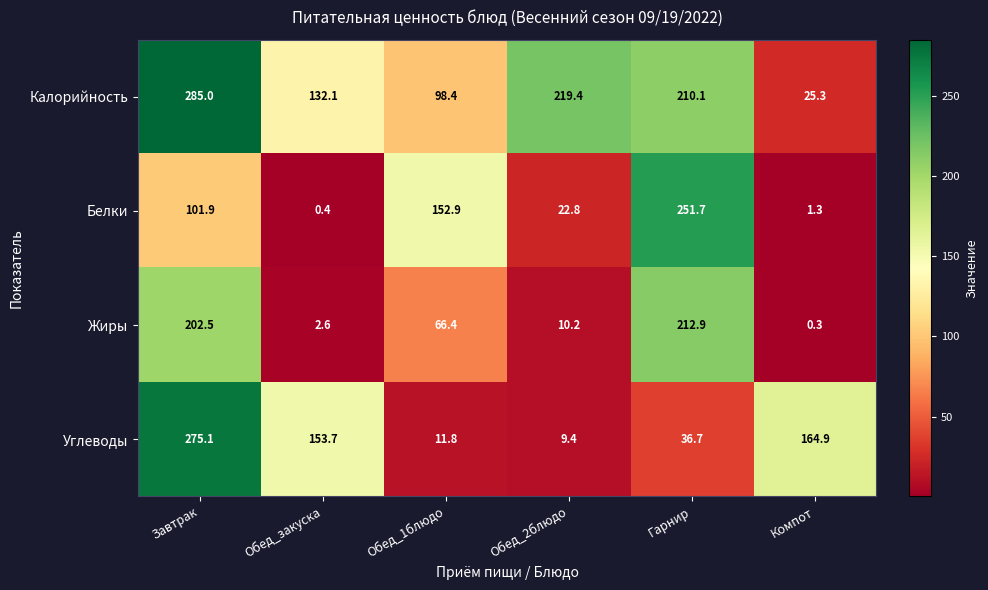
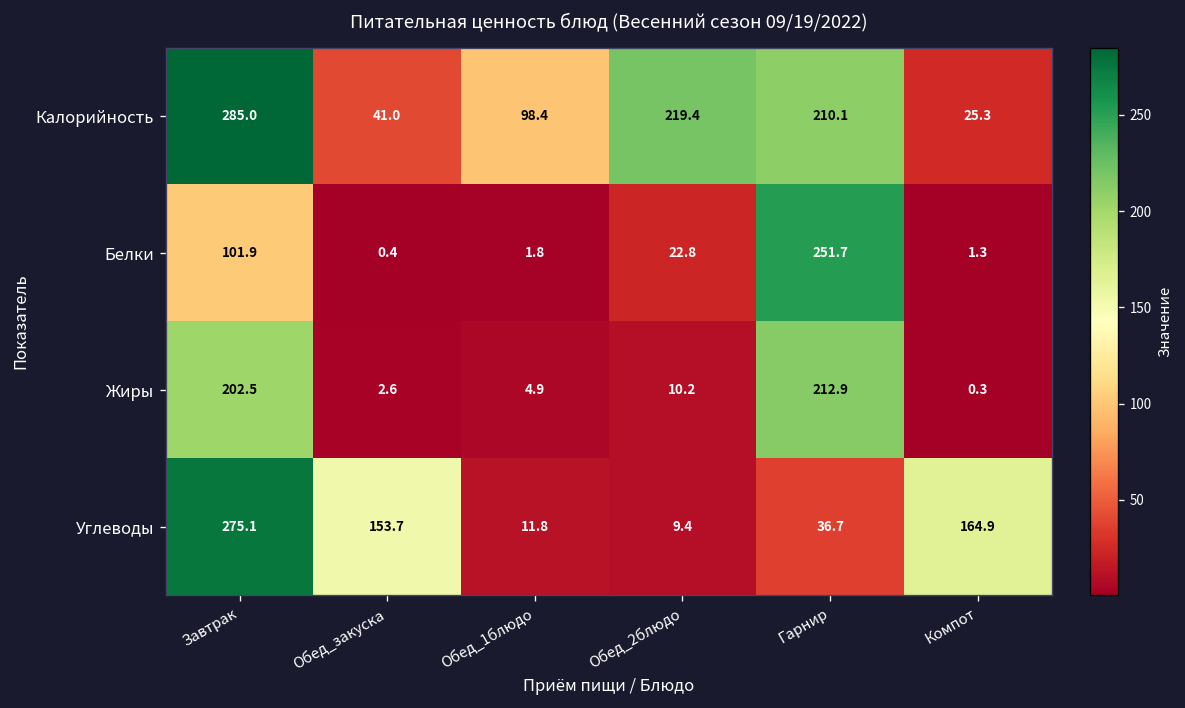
Калорийность, Обед_закуска: 132.1 -> 41.0
Белки, Обед_1блюдо: 152.9 -> 1.8
Жиры, Обед_1блюдо: 66.4 -> 4.9
